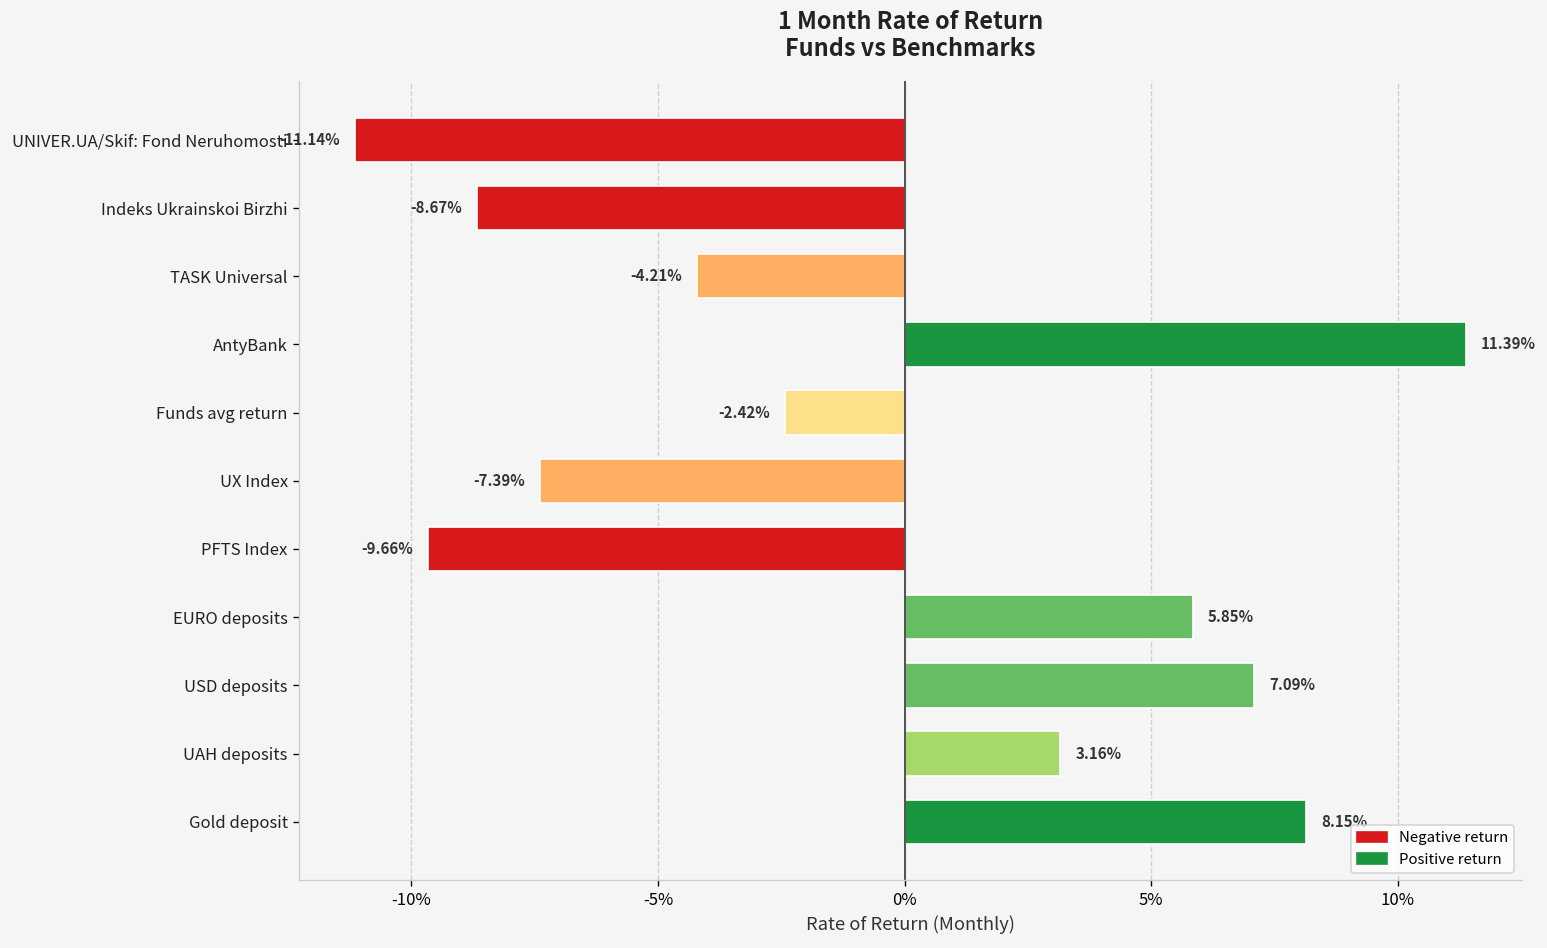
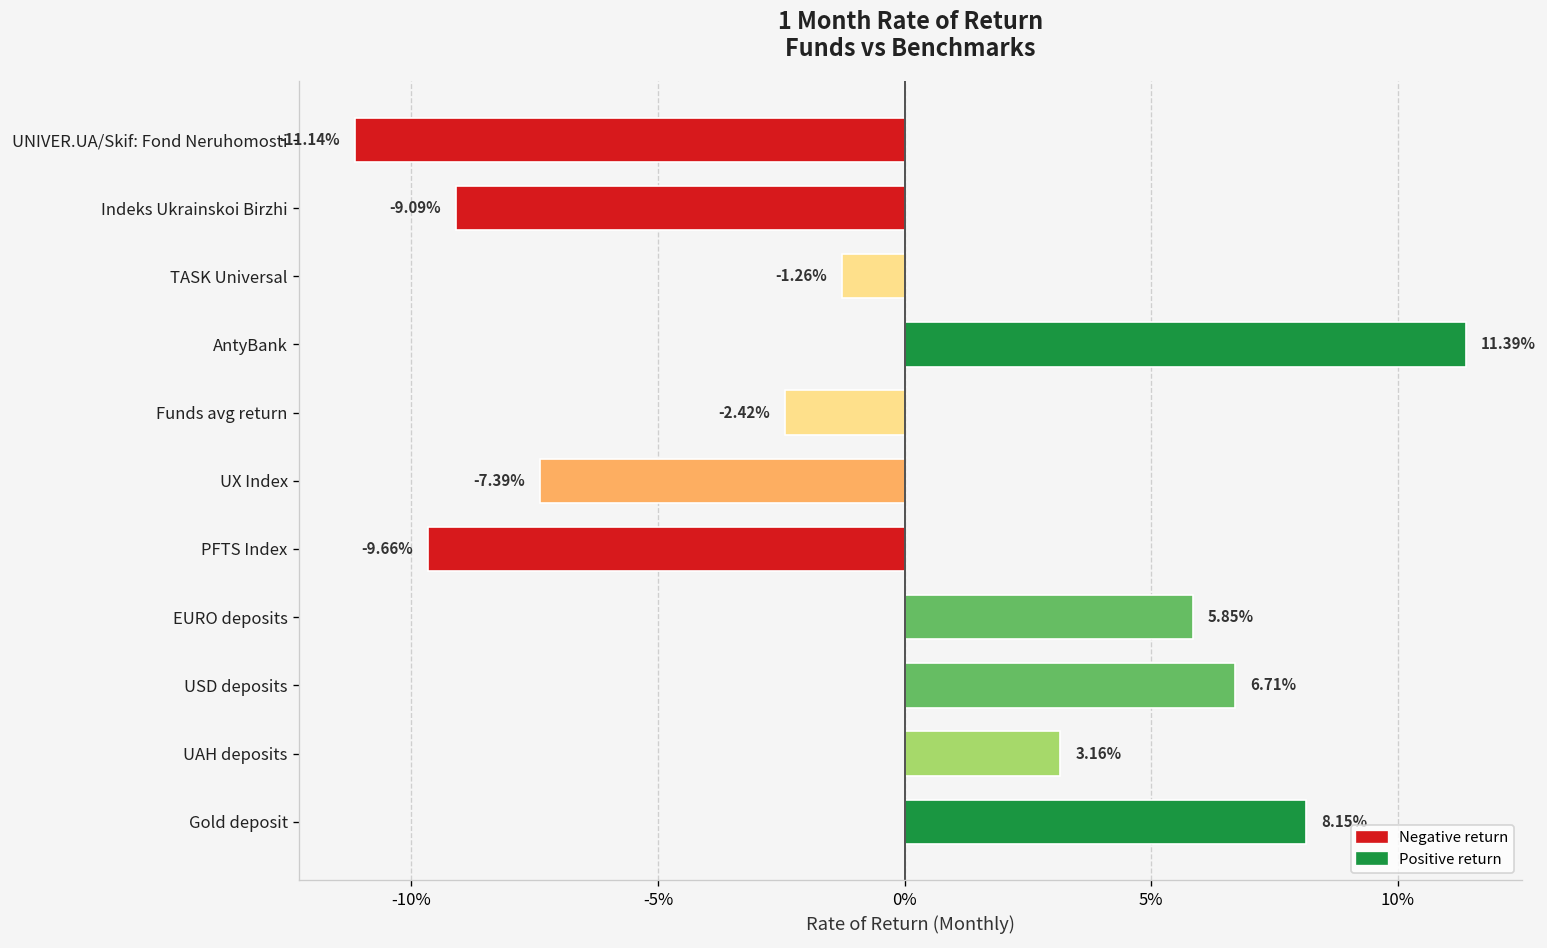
Indeks Ukrainskoi Birzhi: -8.67% -> -9.09%
TASK Universal: -4.21% -> -1.26%
USD deposits: 7.09% -> 6.71%
